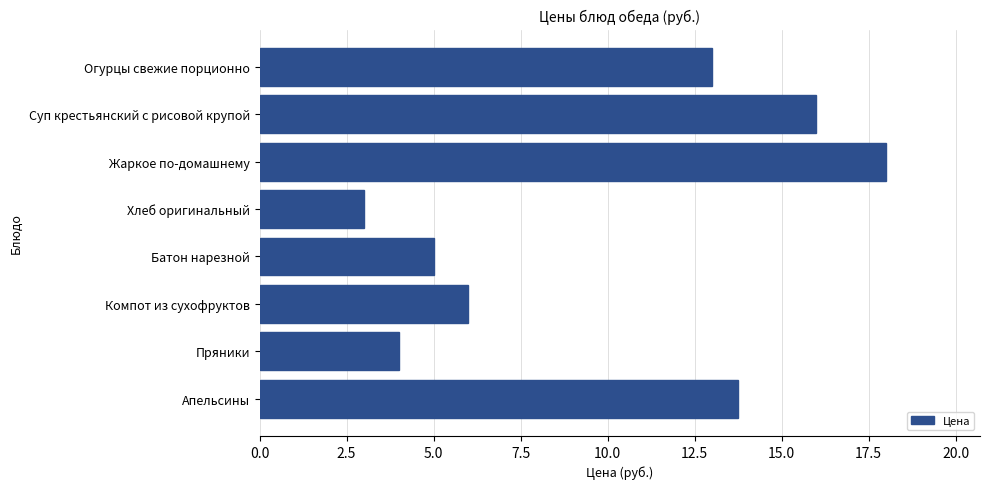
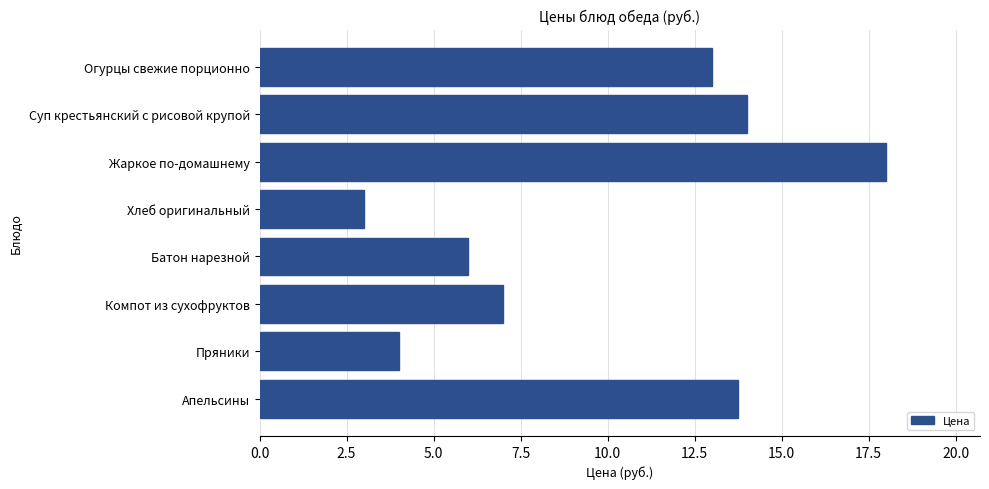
Суп крестьянский с рисовой крупой: 16 -> 14
Батон нарезной: 5 -> 6
Компот из сухофруктов: 6 -> 7
